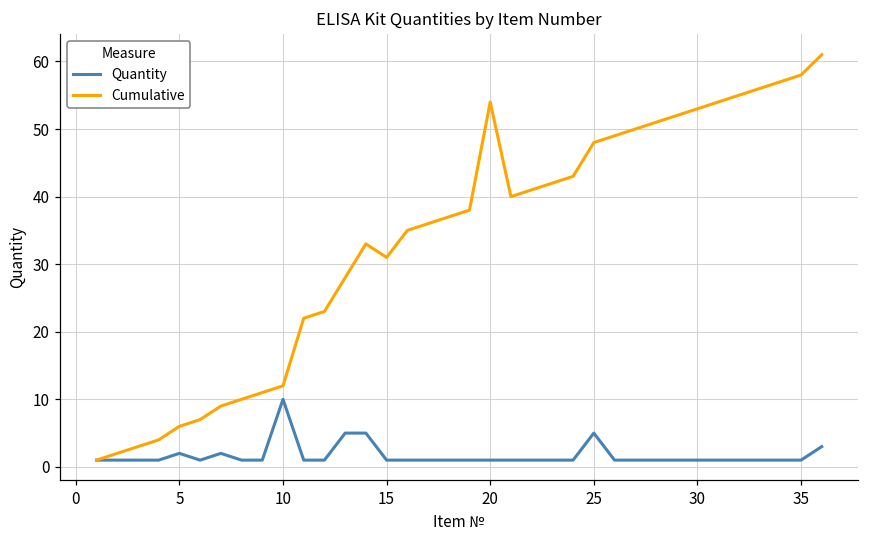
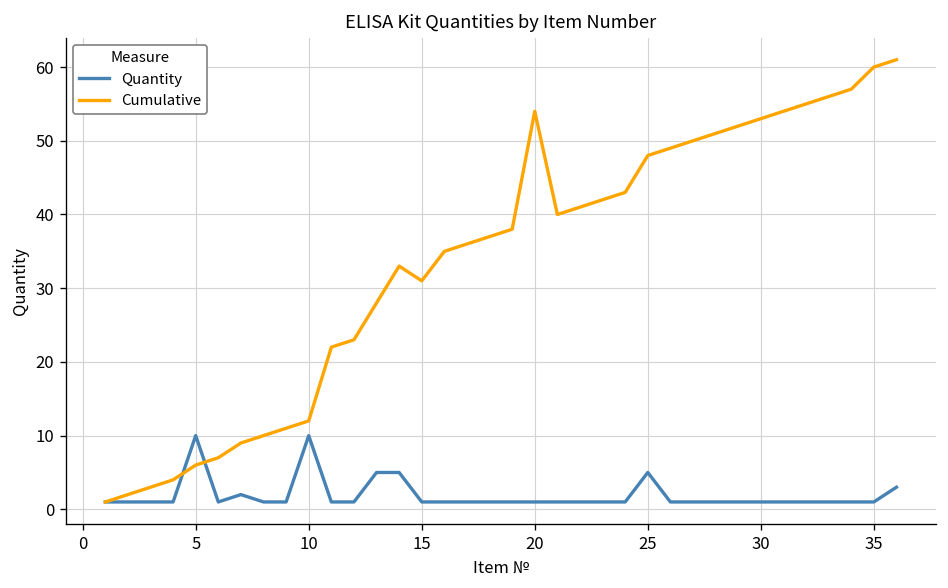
Quantity, 5: 2 -> 10
Cumulative, 35: 58 -> 60
